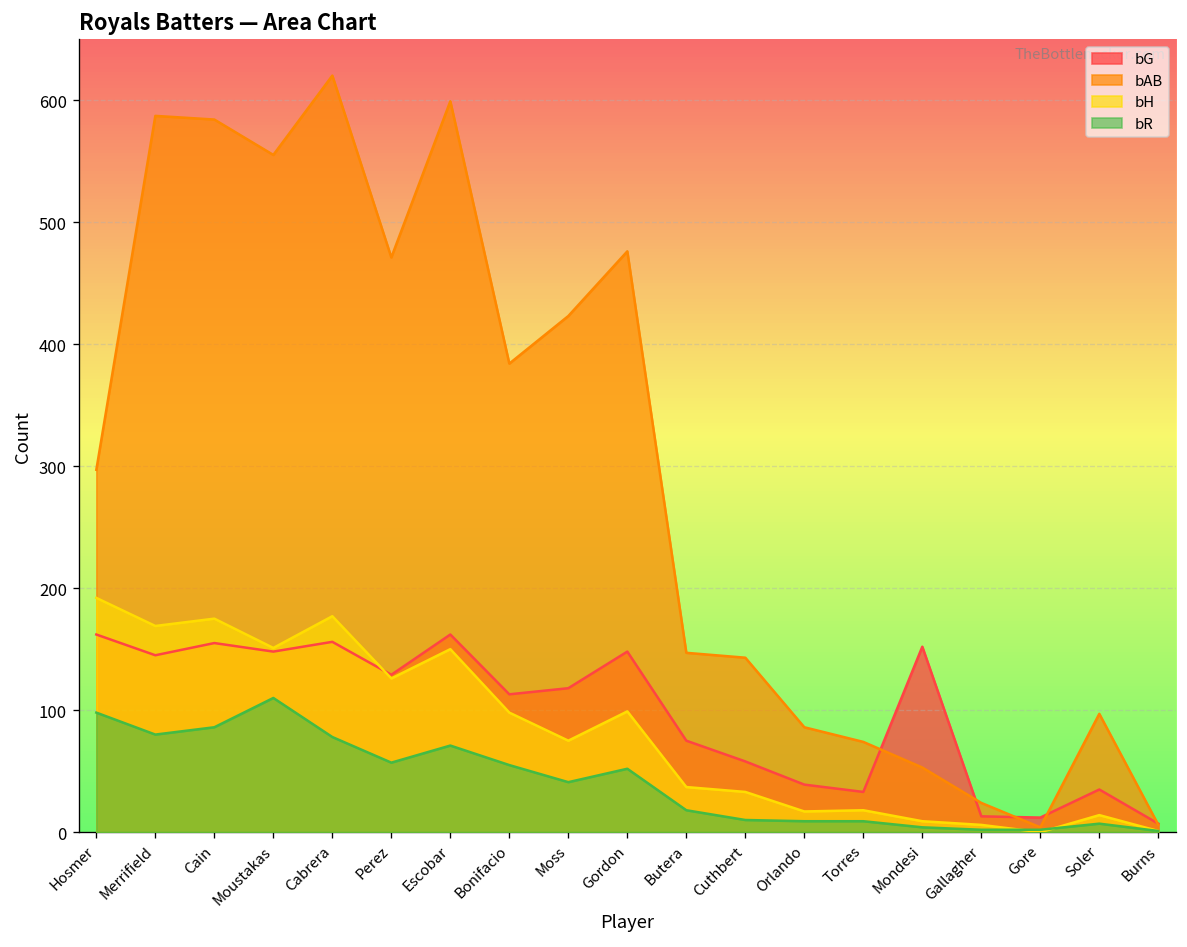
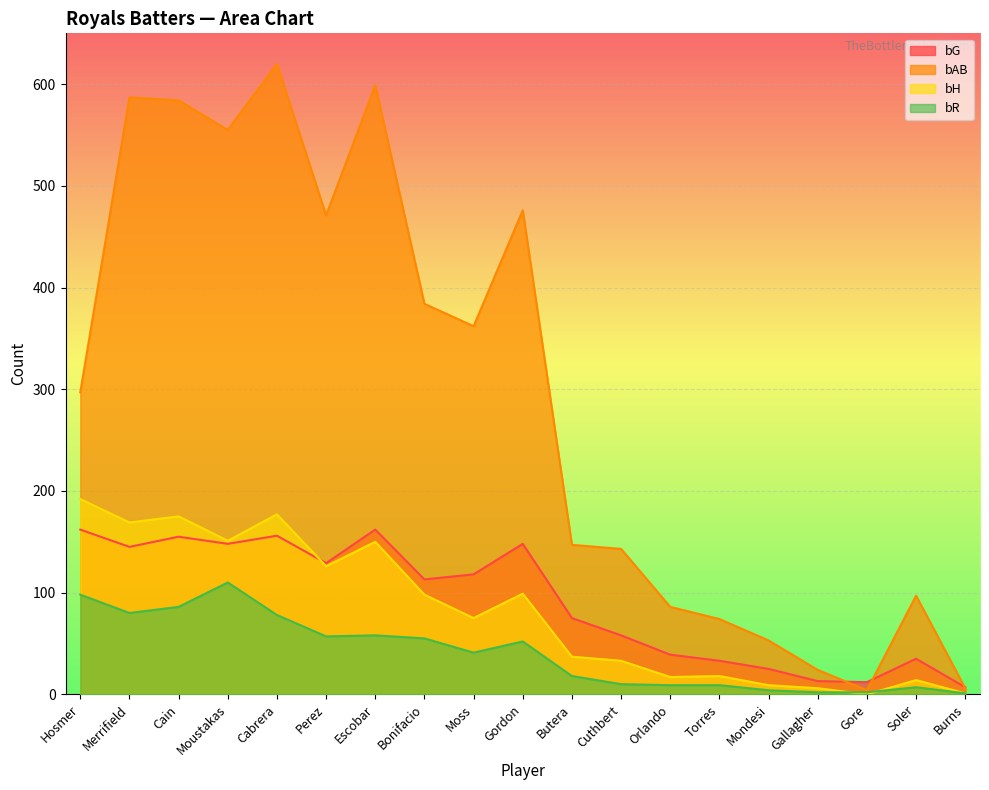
bR, Escobar: 71 -> 58
bAB, Moss: 423 -> 362
bG, Mondesi: 152 -> 25
